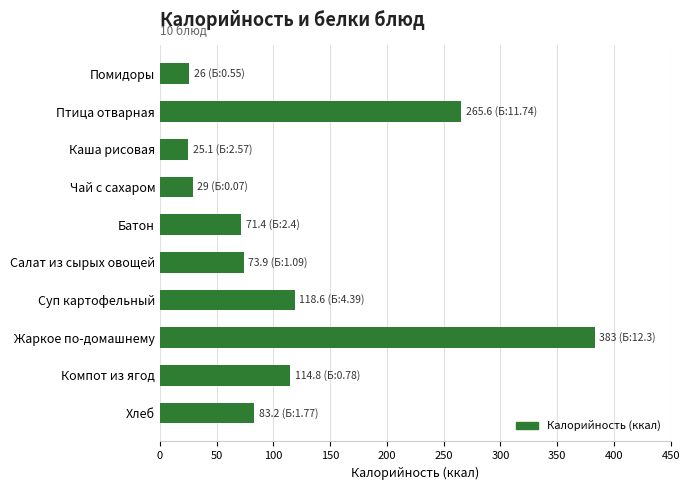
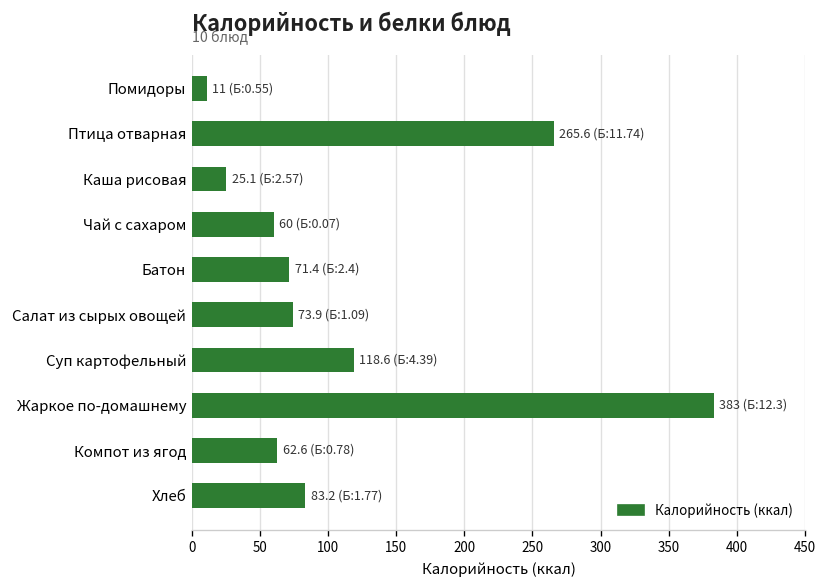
Помидоры: 26 -> 11
Чай с сахаром: 29 -> 60
Компот из ягод: 114.8 -> 62.6
